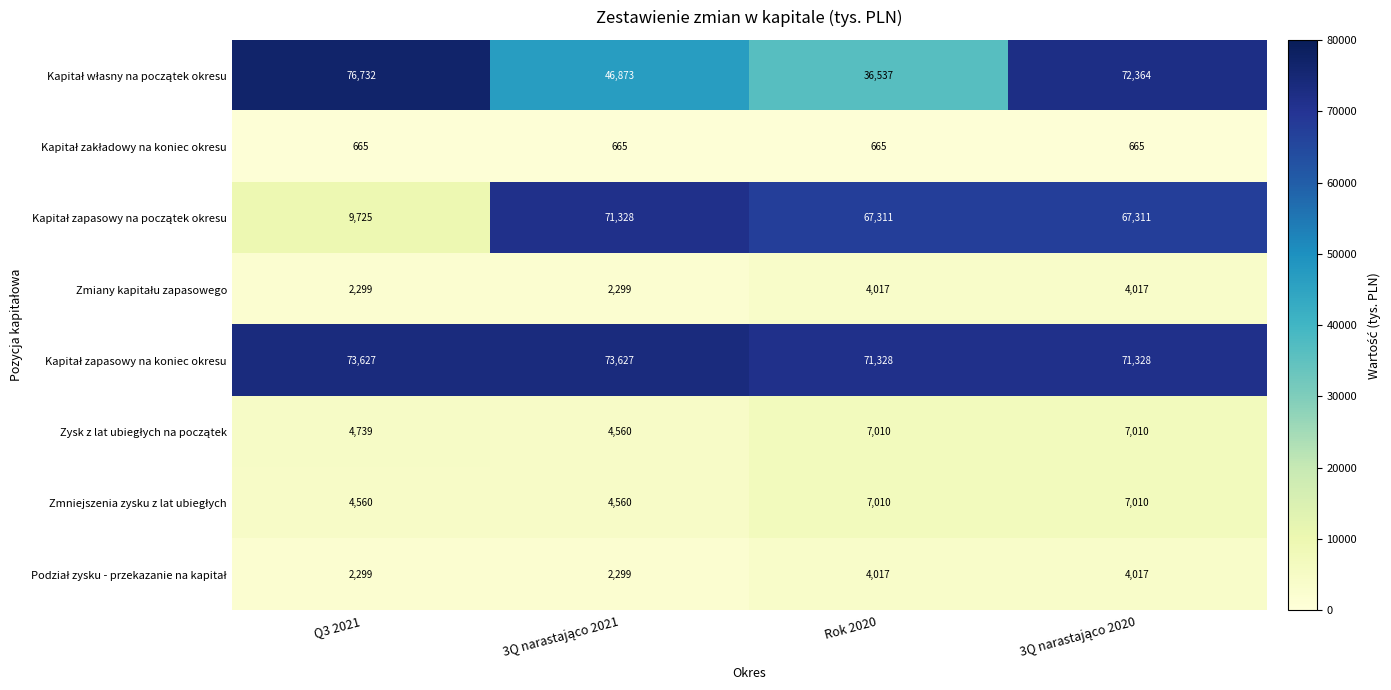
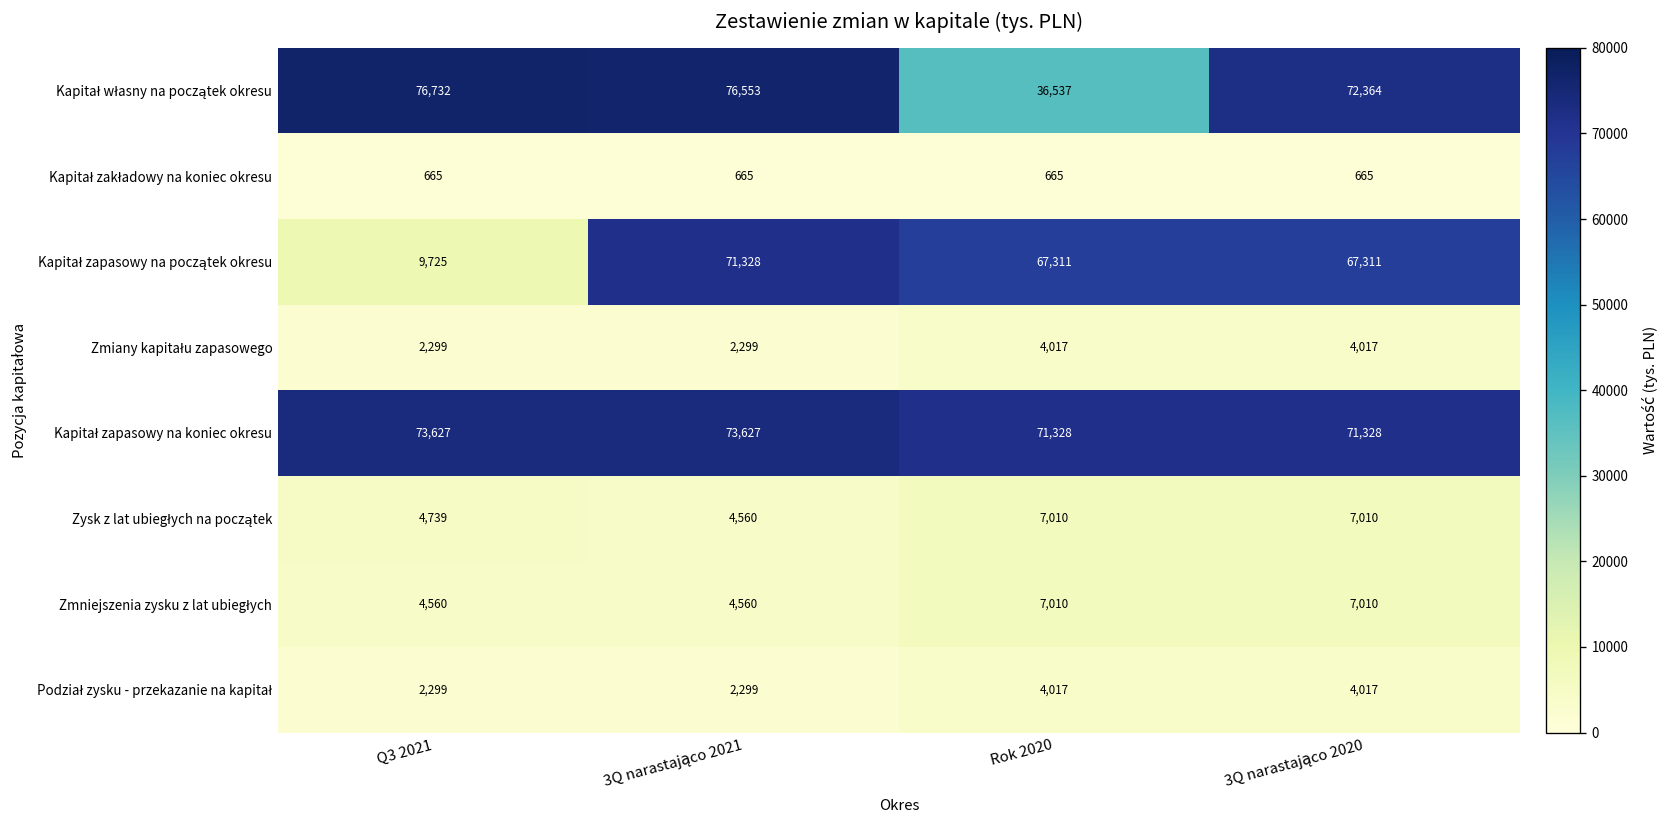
Kapitał własny na początek okresu, 3Q narastająco 2021: 46,873 -> 76,553
